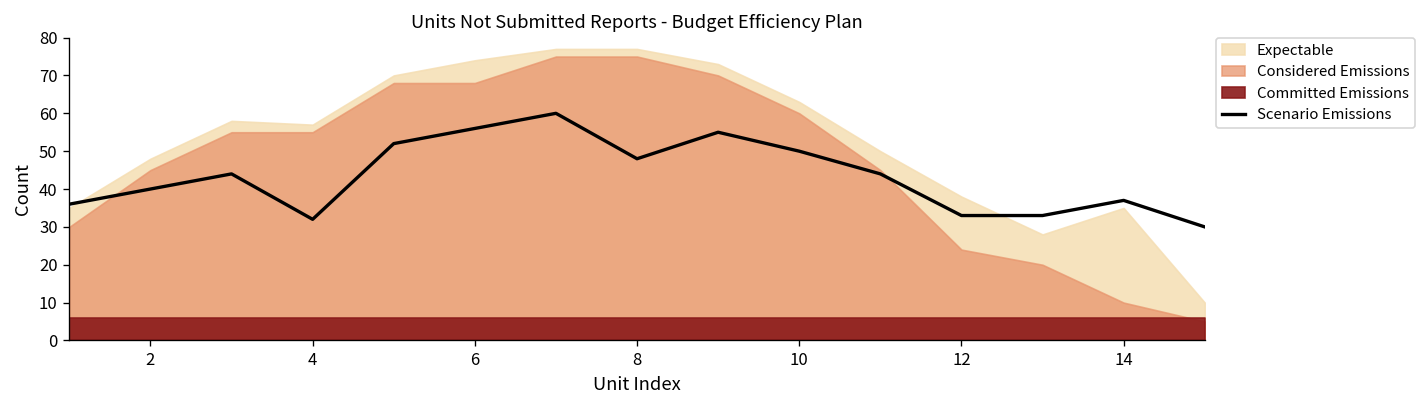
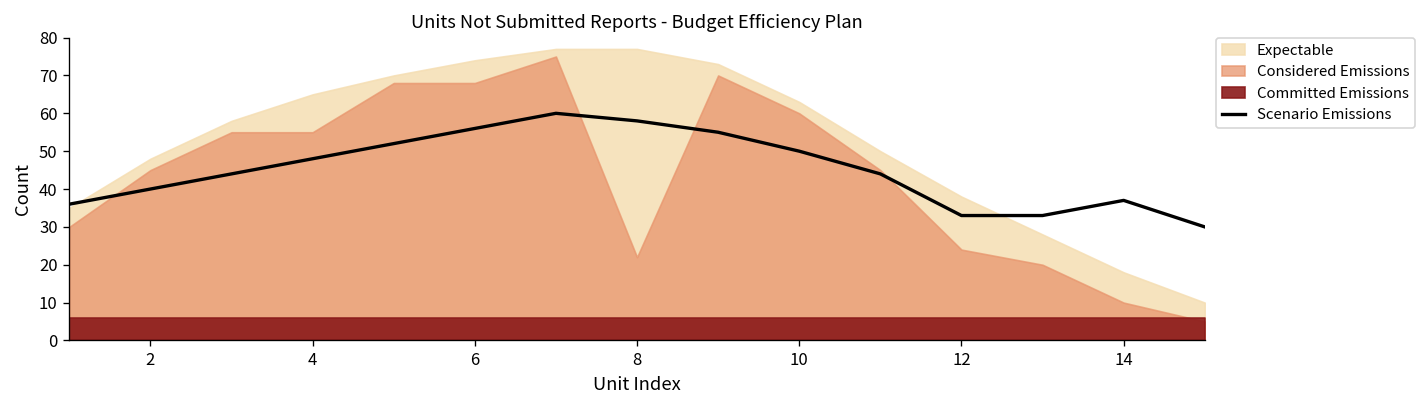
Scenario Emissions, 4: 32 -> 48
Expectable, 4: 57 -> 65
Scenario Emissions, 8: 48 -> 58
Considered Emissions, 8: 75 -> 22
Expectable, 14: 35 -> 18
